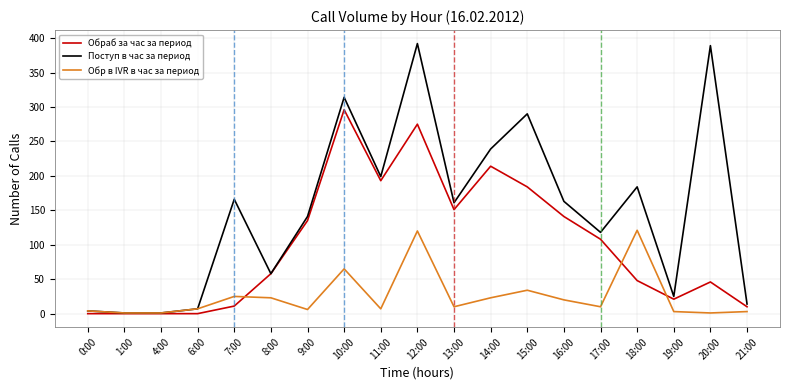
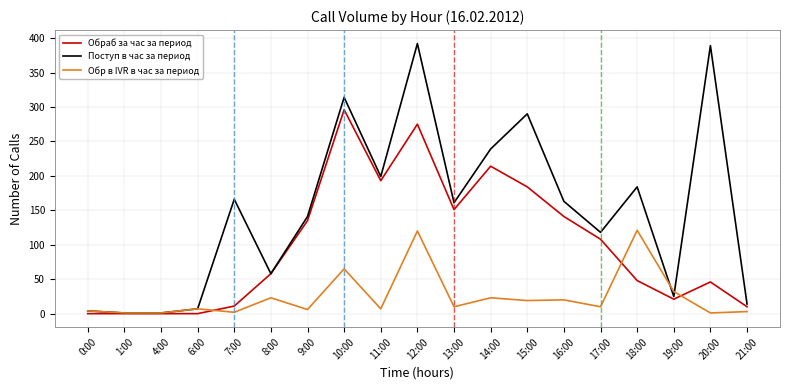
Обр в IVR в час за период, 7:00: 30 -> 0
Обр в IVR в час за период, 15:00: 30 -> 20
Обр в IVR в час за период, 19:00: 0 -> 30
